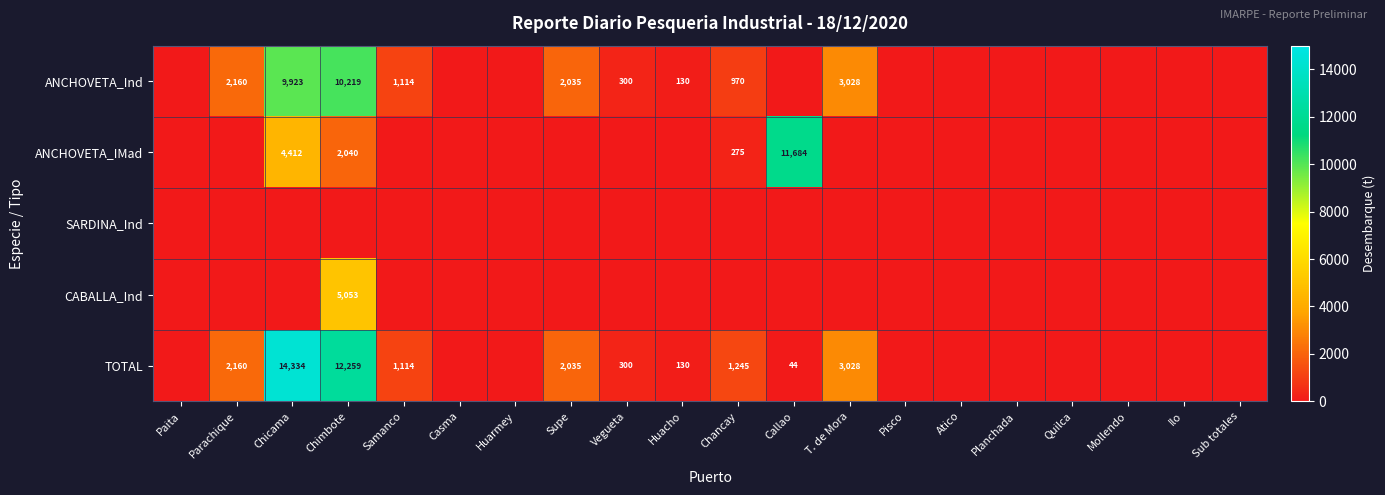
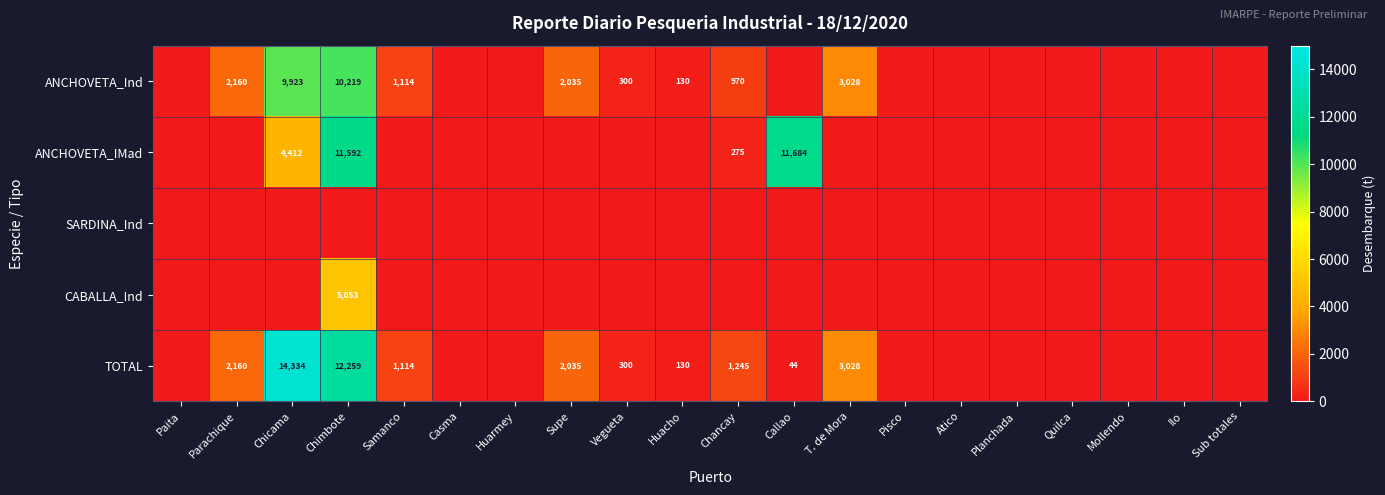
ANCHOVETA_IMad, Chimbote: 2,040 -> 11,592
